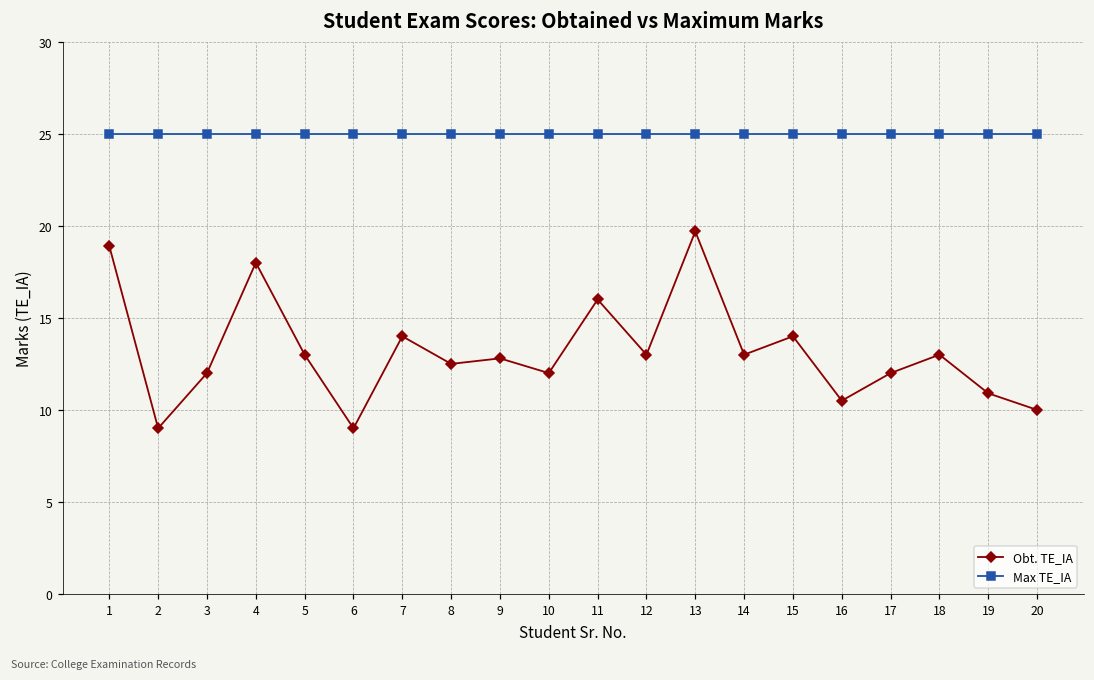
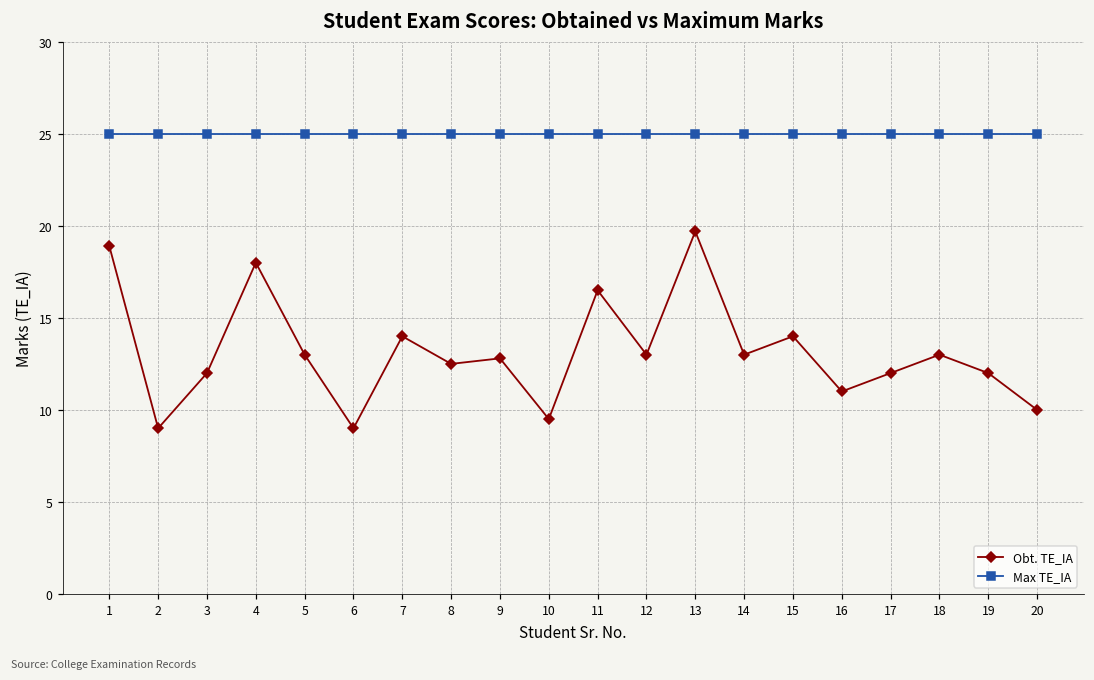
Obt. TE_IA, 10: 12.0 -> 9.5
Obt. TE_IA, 11: 16.0 -> 16.5
Obt. TE_IA, 16: 10.5 -> 11.0
Obt. TE_IA, 19: 10.9 -> 12.0
